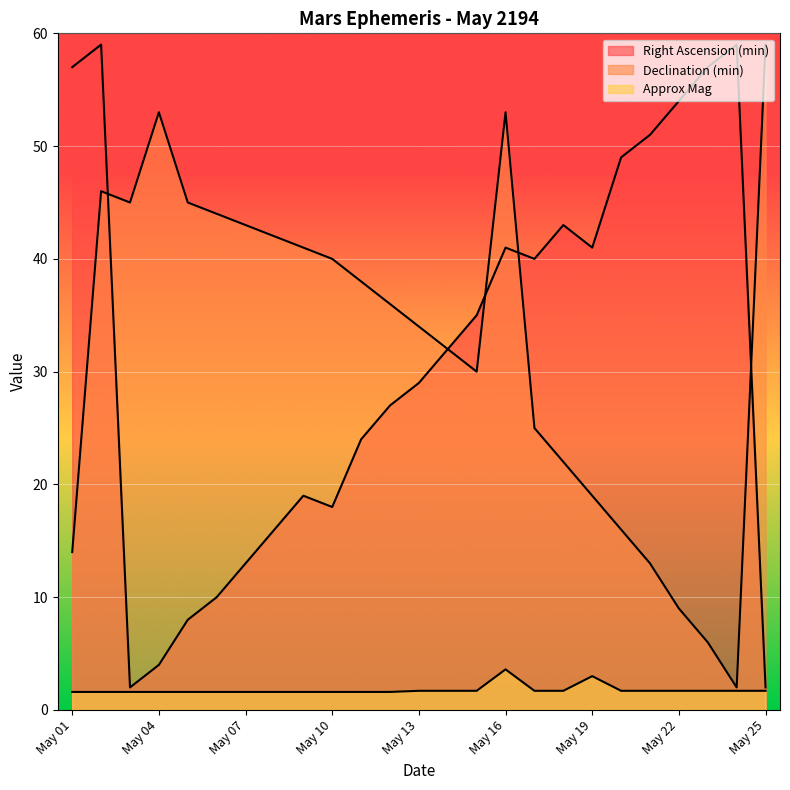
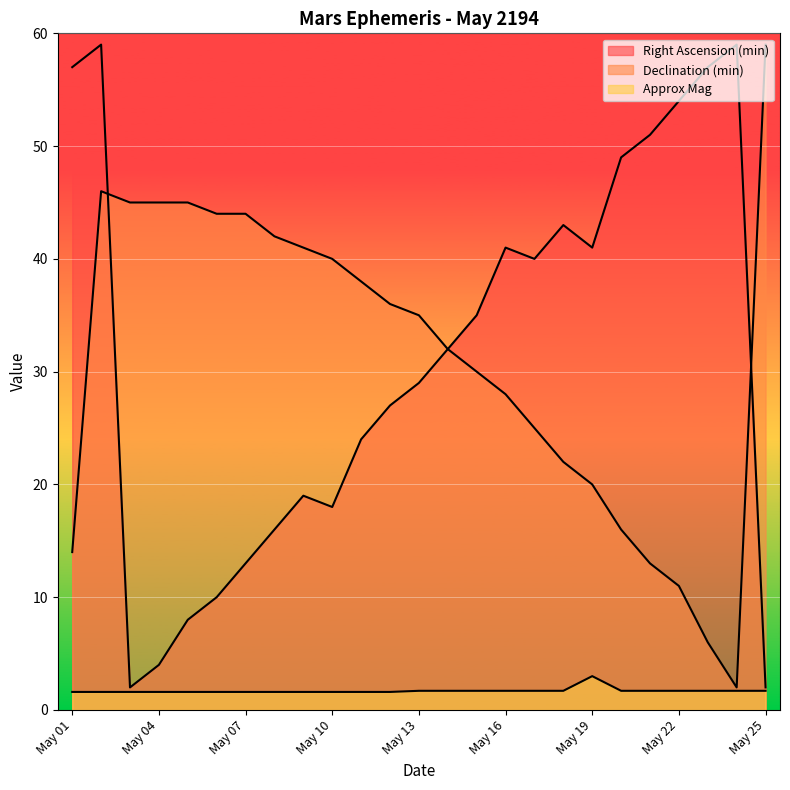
Declination (min), May 04: 53 -> 45
Declination (min), May 07: 43 -> 44
Declination (min), May 13: 34 -> 35
Declination (min), May 16: 53 -> 28
Approx Mag, May 16: 3.6 -> 1.7
Declination (min), May 19: 19 -> 20
Declination (min), May 22: 9 -> 11
